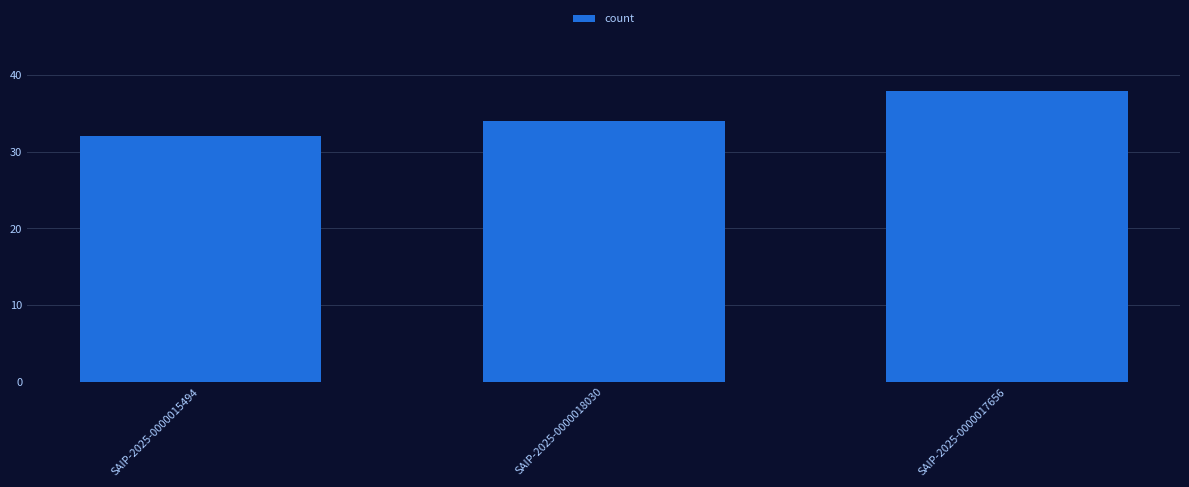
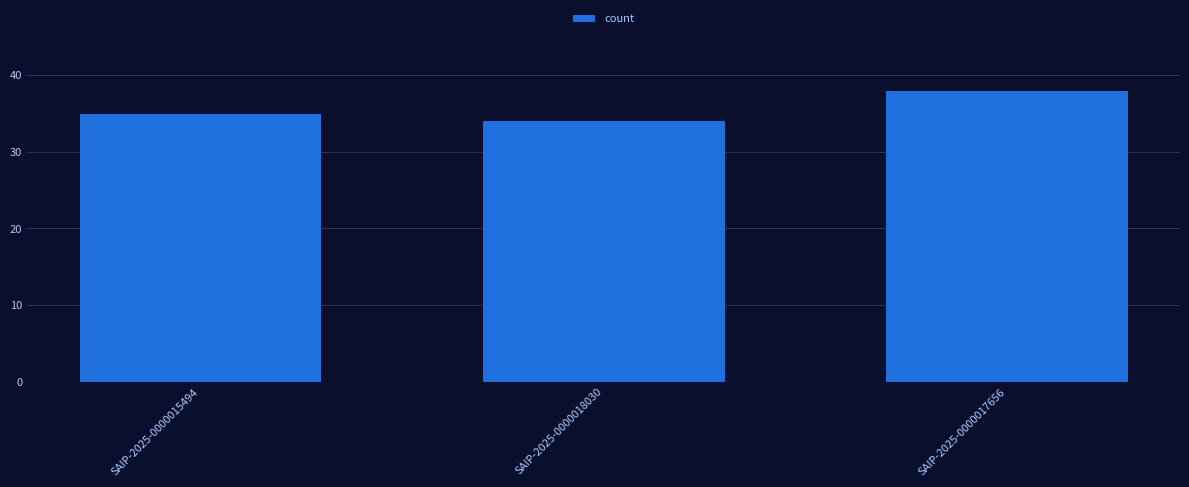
SAIP-2025-0000015494: 32 -> 35
